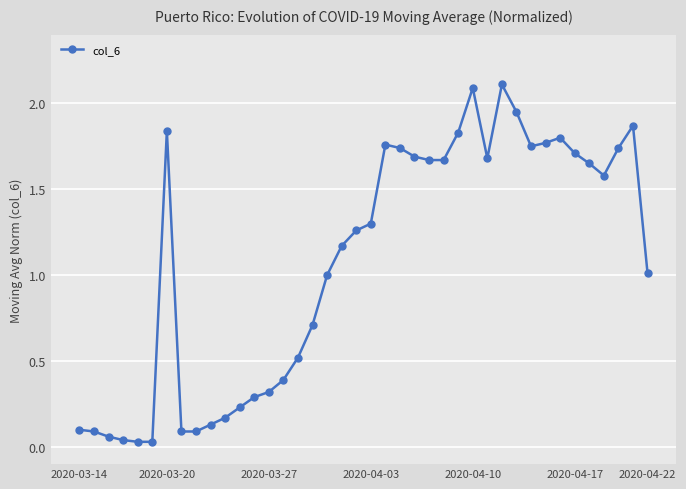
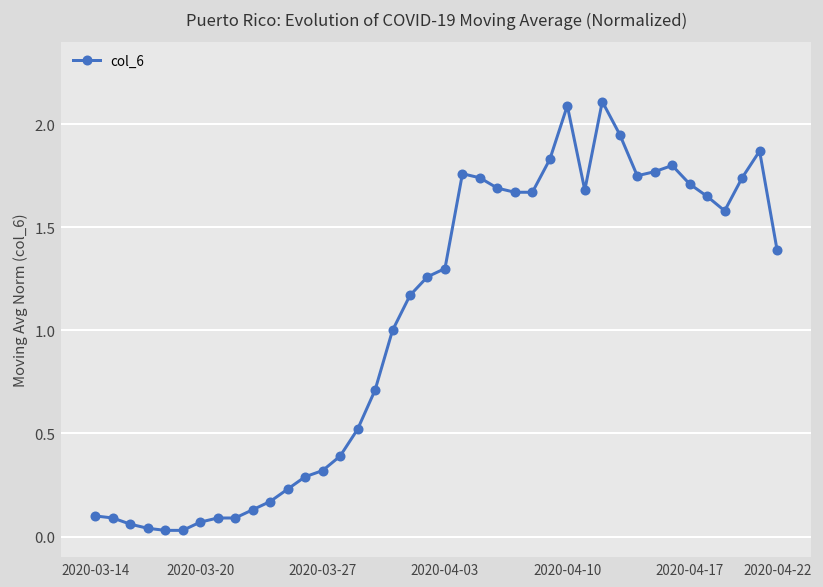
2020-03-20: 1.84 -> 0.07
2020-04-22: 1.01 -> 1.39
